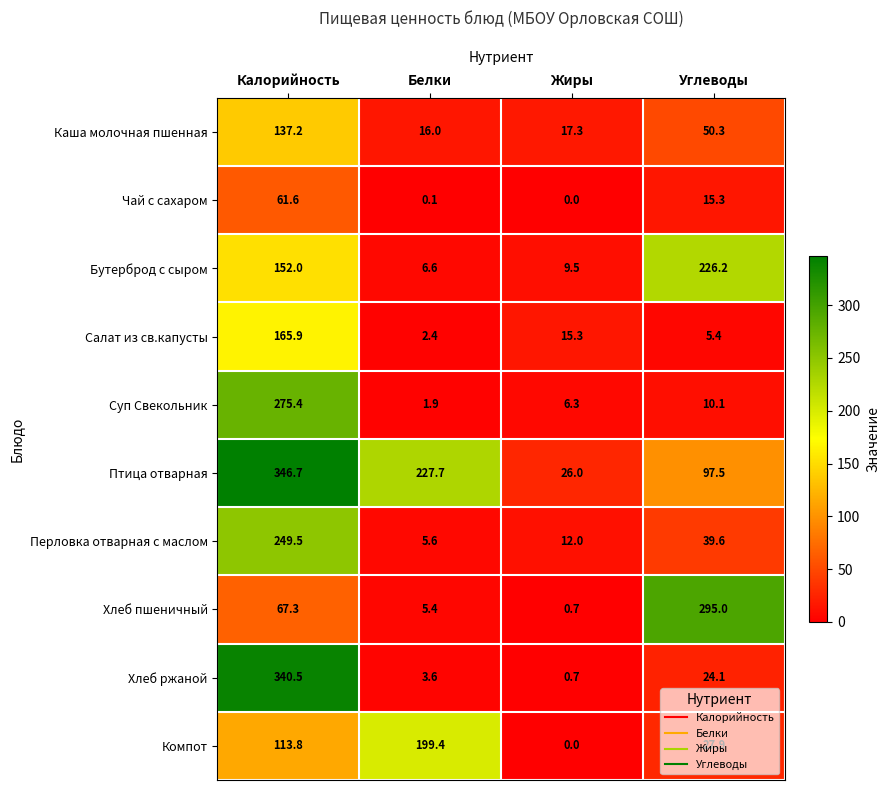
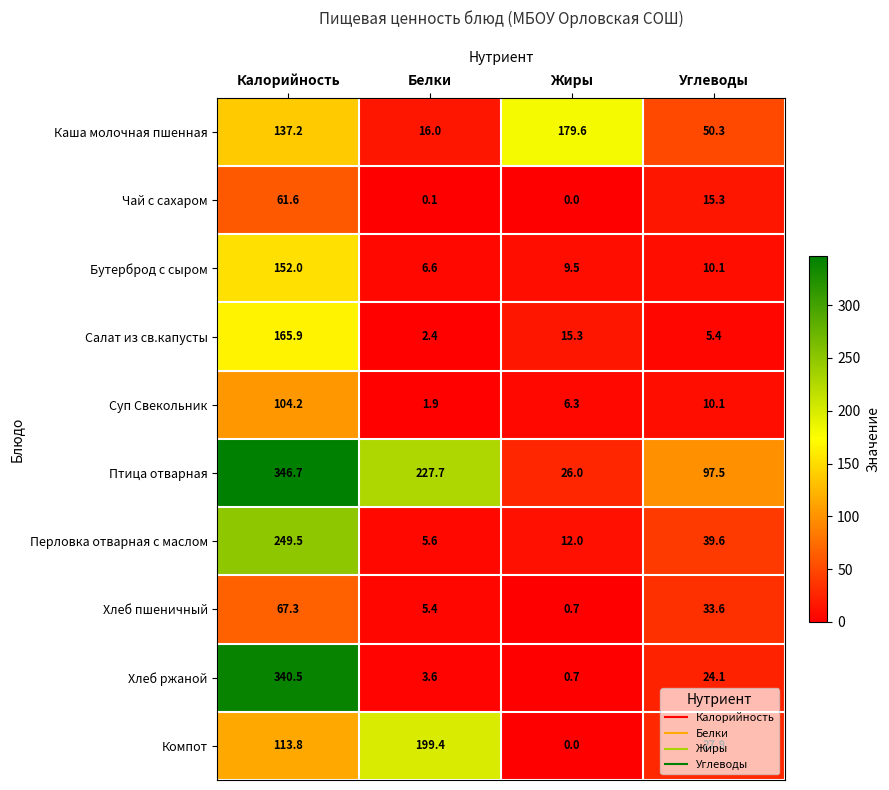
Каша молочная пшенная, Жиры: 17.3 -> 179.6
Бутерброд с сыром, Углеводы: 226.2 -> 10.1
Суп Свекольник, Калорийность: 275.4 -> 104.2
Хлеб пшеничный, Углеводы: 295.0 -> 33.6
